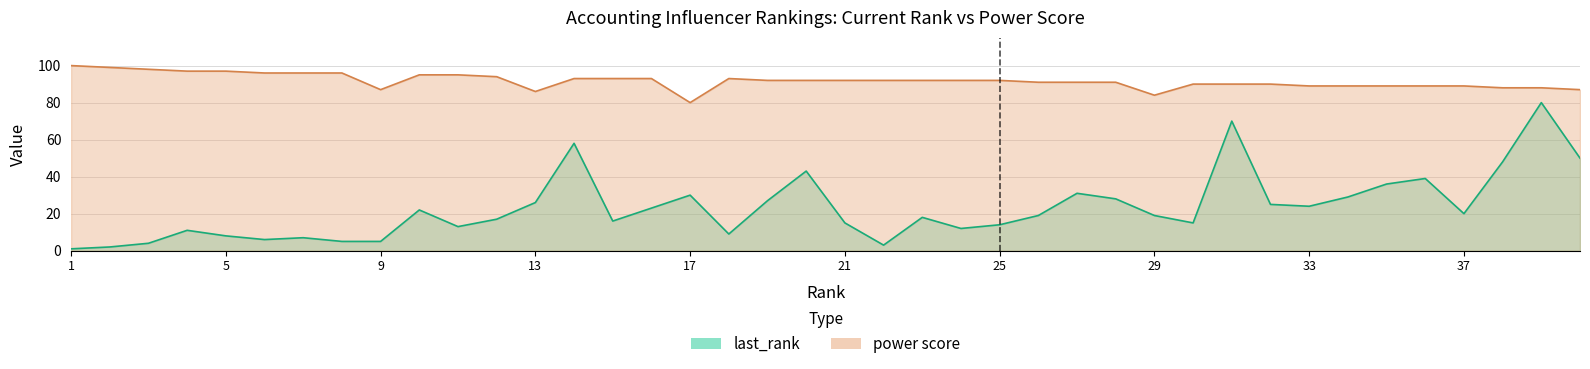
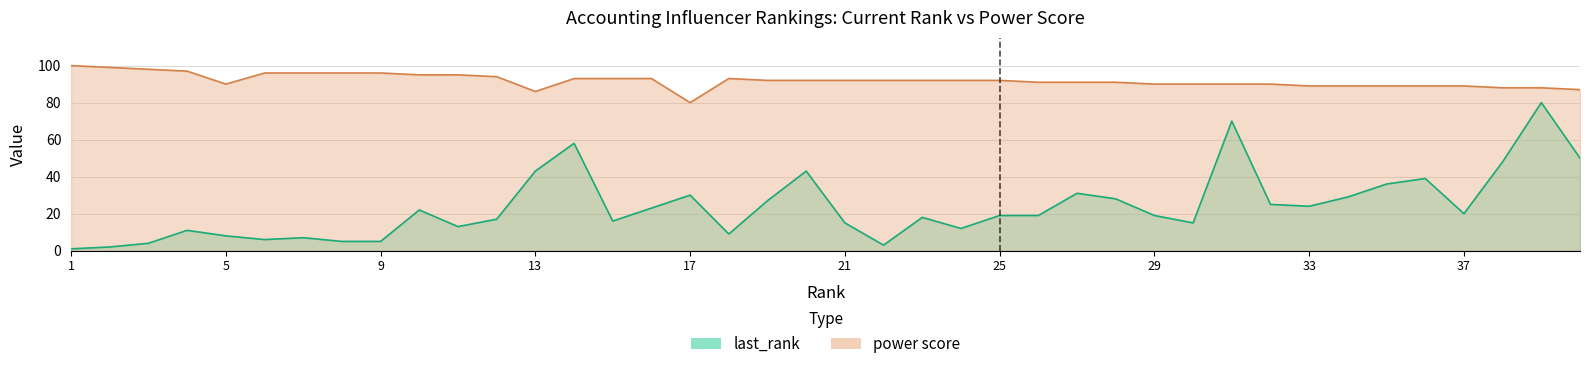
power score, 5: 97 -> 90
power score, 9: 87 -> 96
last_rank, 13: 26 -> 43
last_rank, 25: 14 -> 19
power score, 29: 84 -> 90
